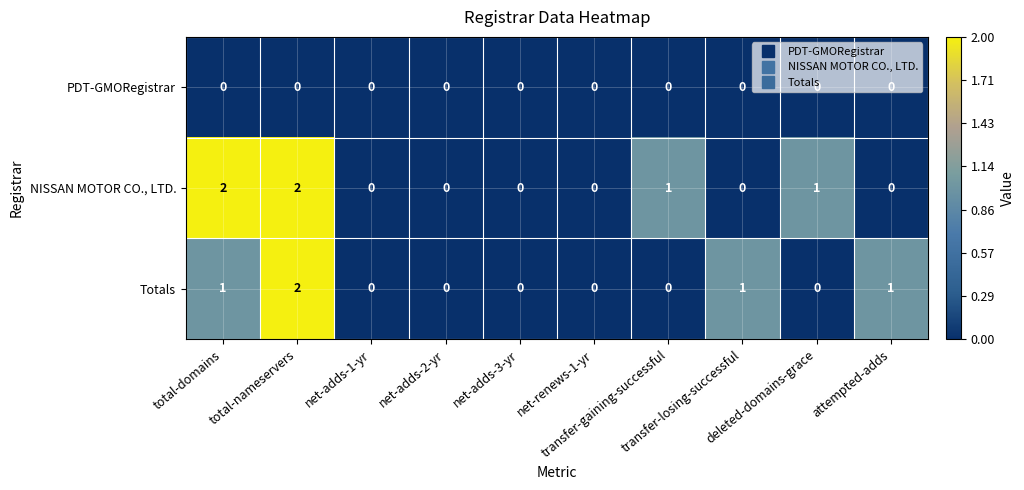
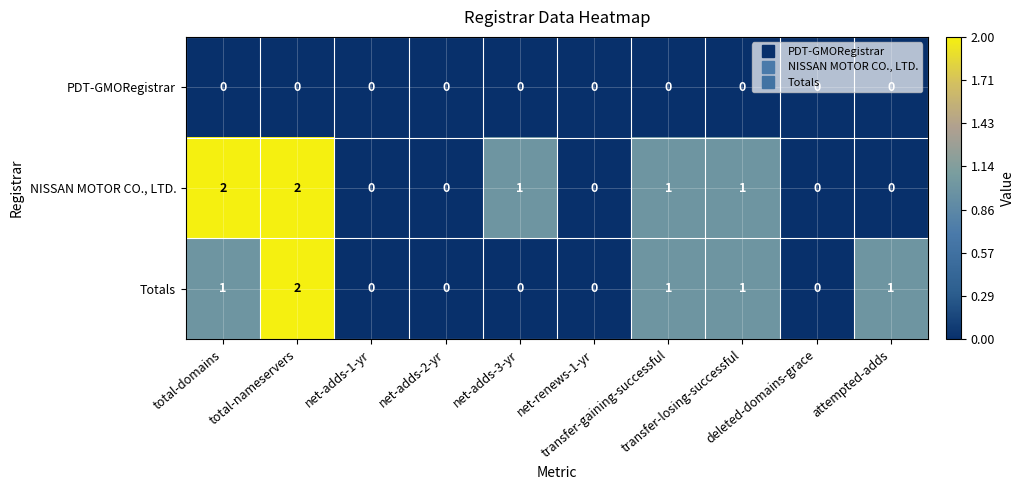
NISSAN MOTOR CO., LTD., net-adds-3-yr: 0 -> 1
NISSAN MOTOR CO., LTD., transfer-losing-successful: 0 -> 1
NISSAN MOTOR CO., LTD., deleted-domains-grace: 1 -> 0
Totals, transfer-gaining-successful: 0 -> 1
